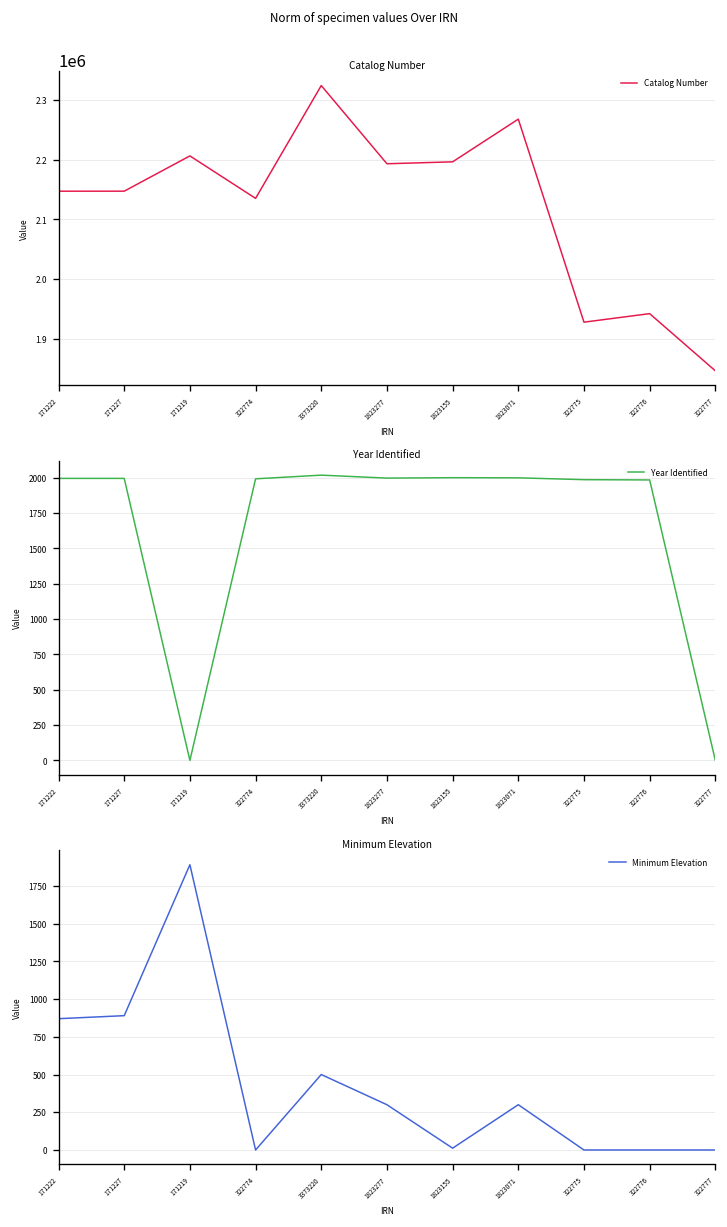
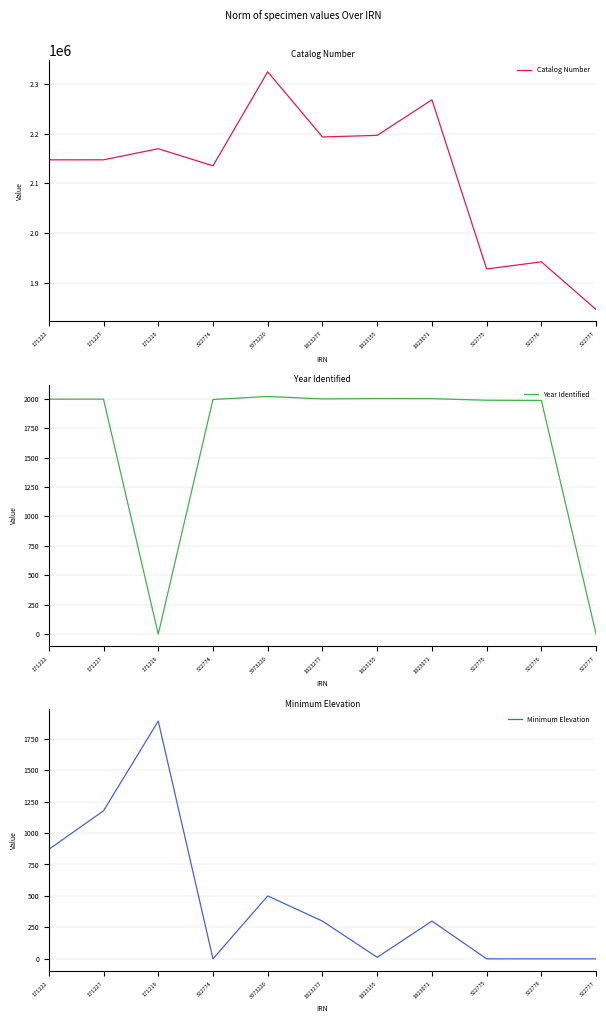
Catalog Number, 171219: 2210000 -> 2170000
Minimum Elevation, 171227: 890 -> 1180
